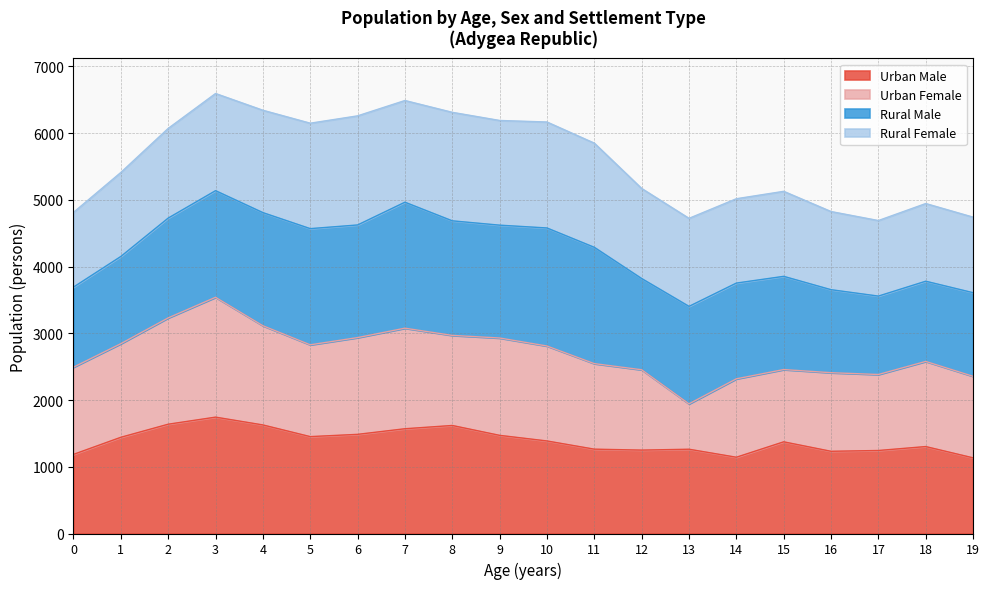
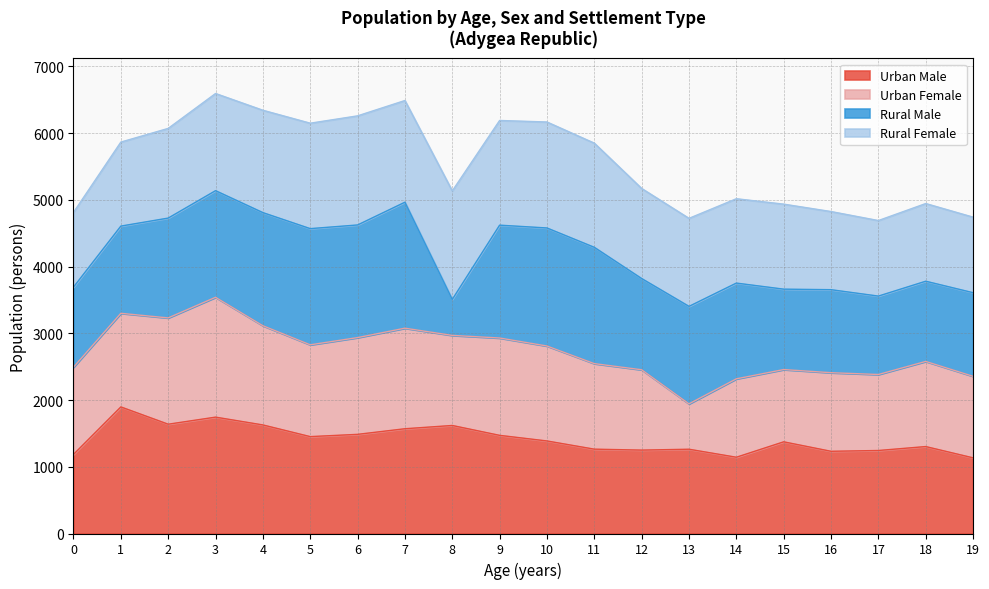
Urban Male, 1: 1400 -> 1900
Rural Male, 8: 1700 -> 500
Rural Male, 15: 1400 -> 1200
